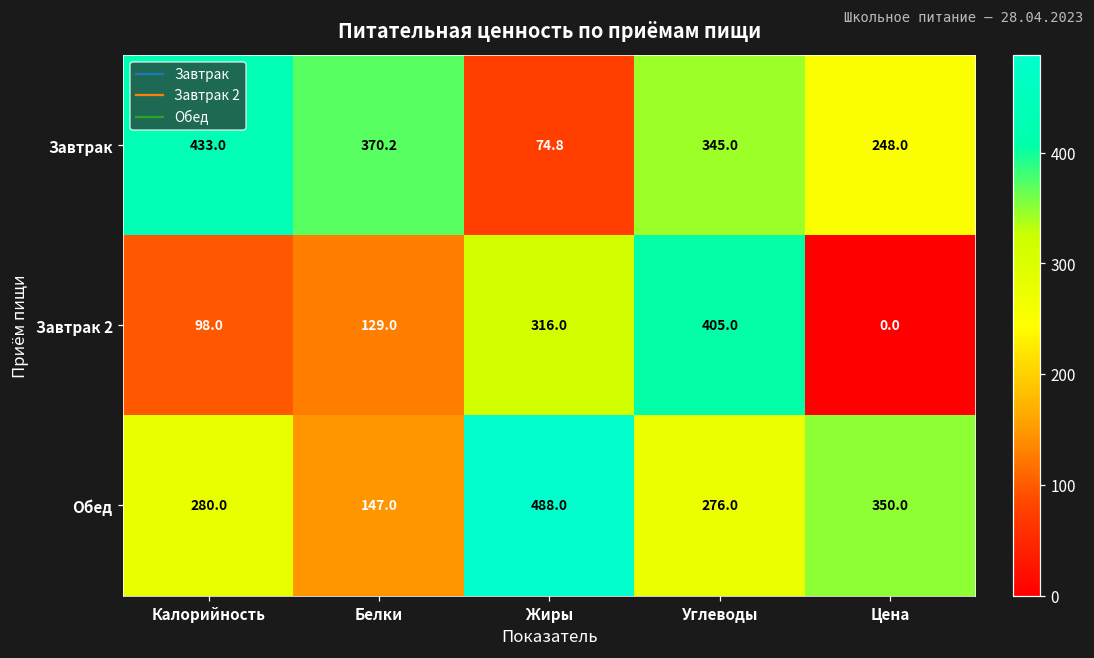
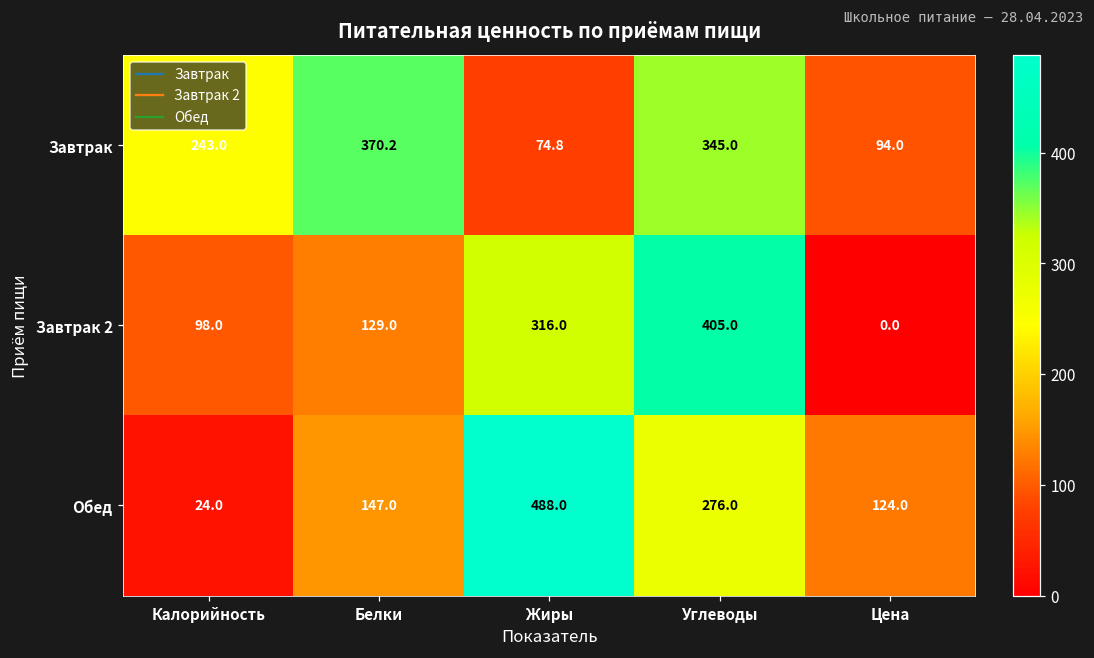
Завтрак, Калорийность: 433.0 -> 243.0
Завтрак, Цена: 248.0 -> 94.0
Обед, Калорийность: 280.0 -> 24.0
Обед, Цена: 350.0 -> 124.0
